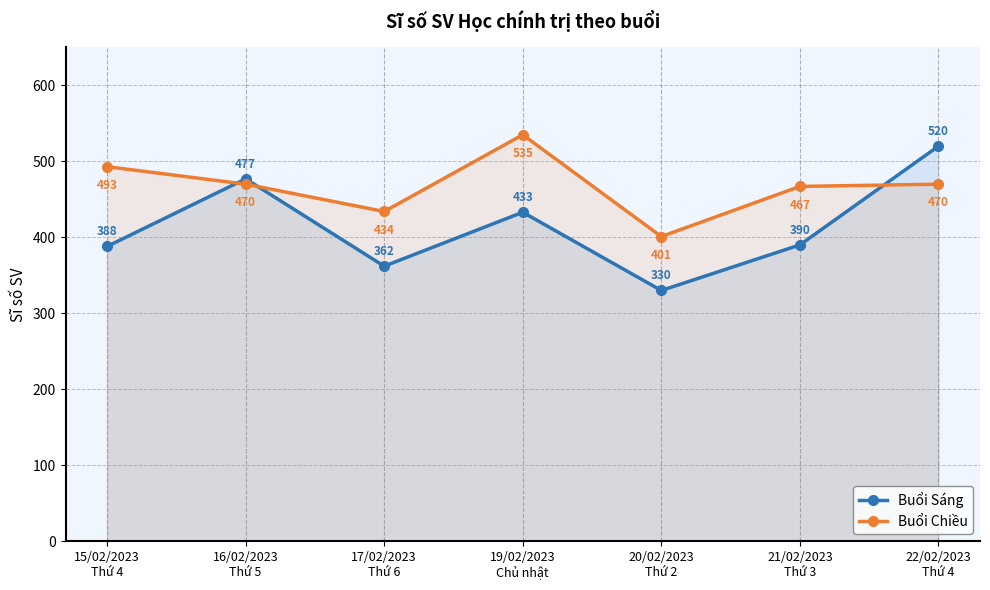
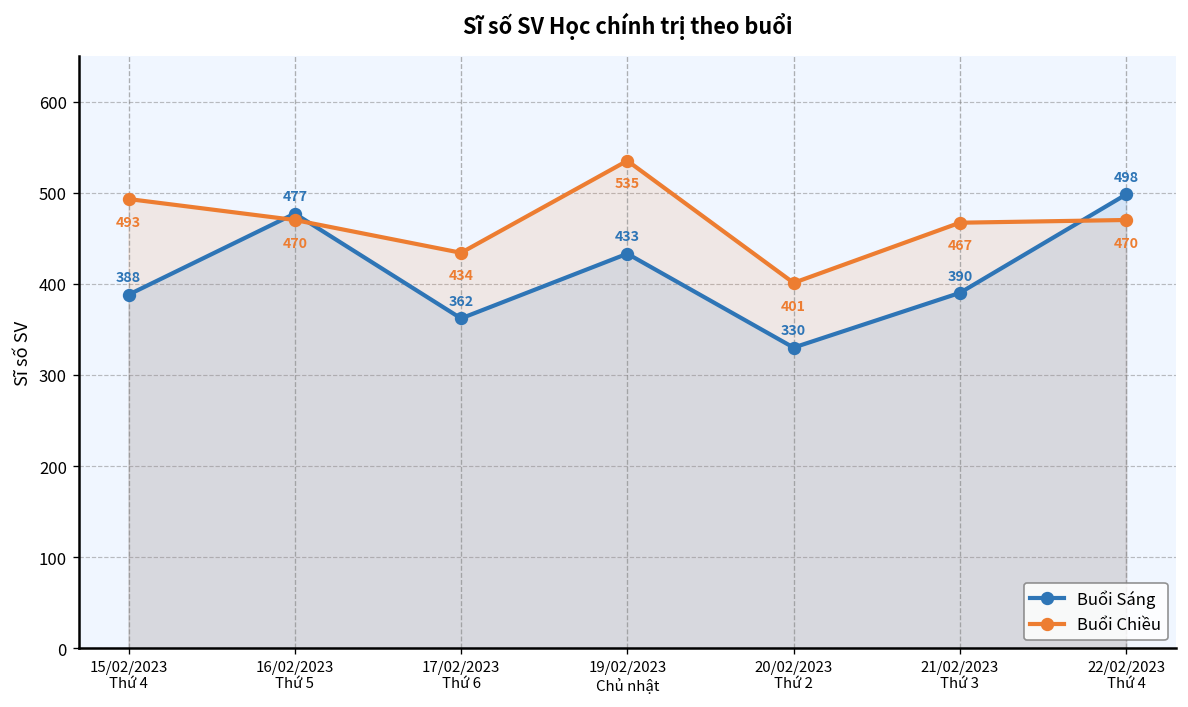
Buổi Sáng, 22/02/2023 Thứ 4: 520 -> 498
